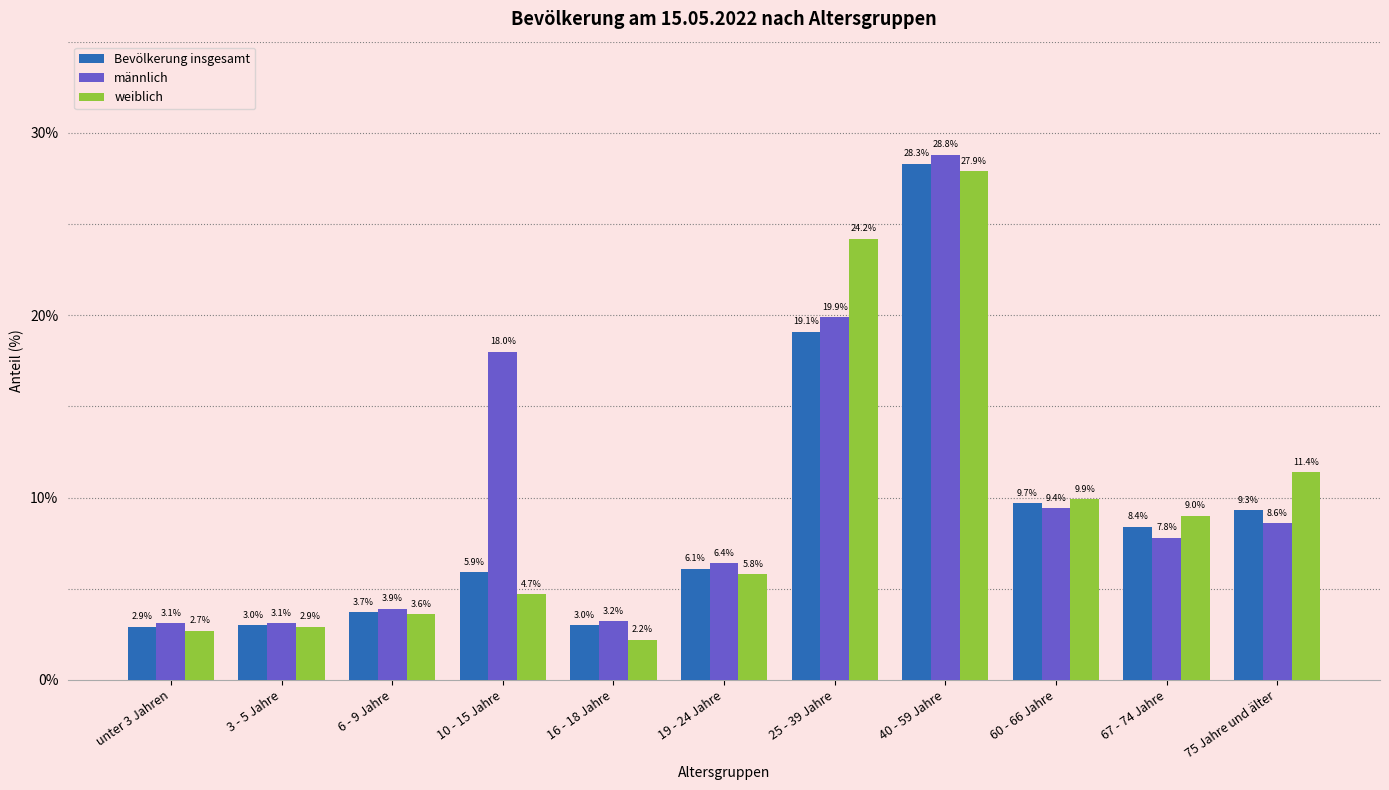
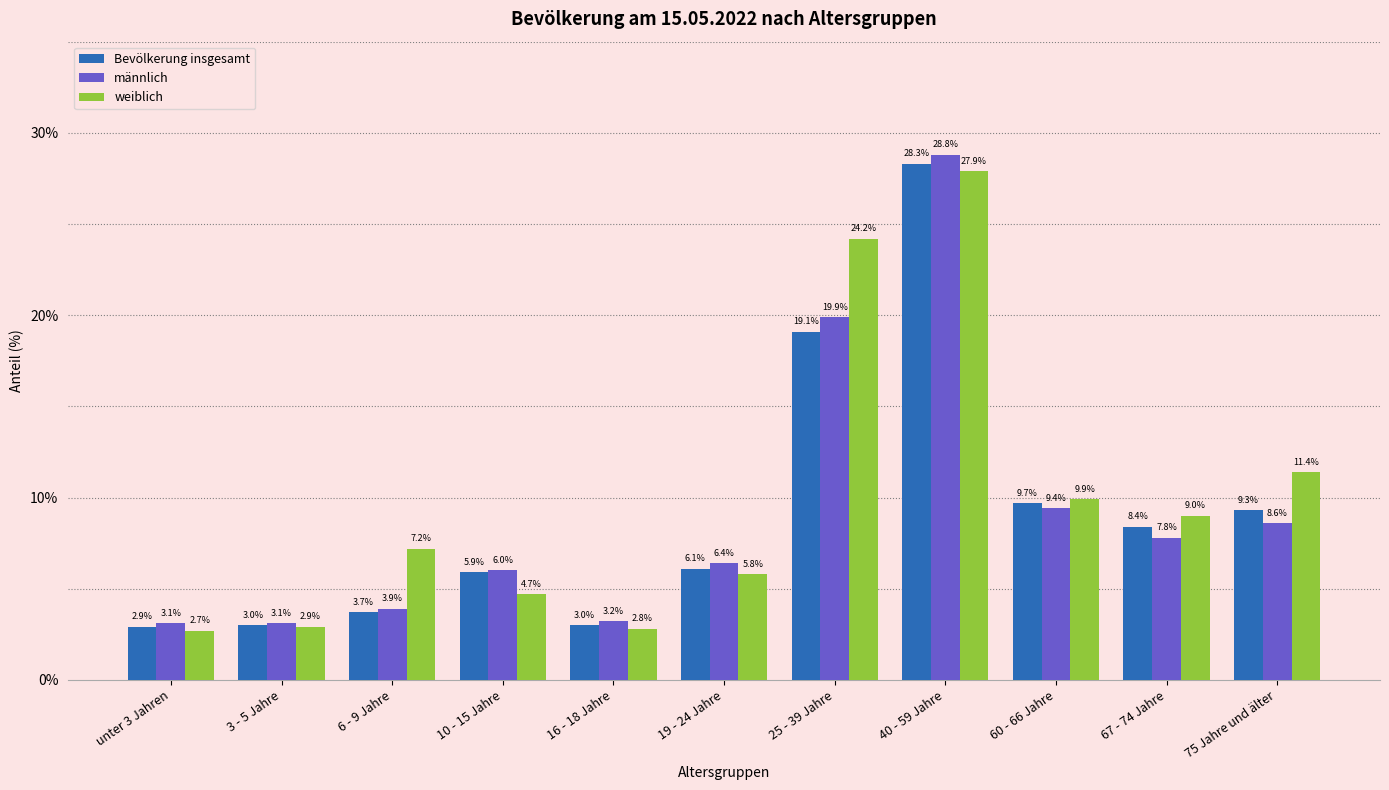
weiblich, 6 - 9 Jahre: 3.6% -> 7.2%
männlich, 10 - 15 Jahre: 18.0% -> 6.0%
weiblich, 16 - 18 Jahre: 2.2% -> 2.8%
